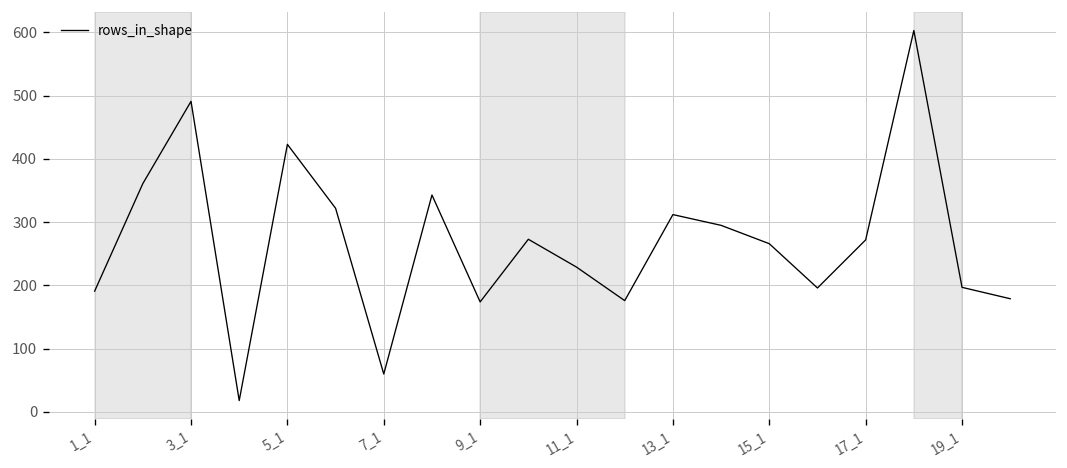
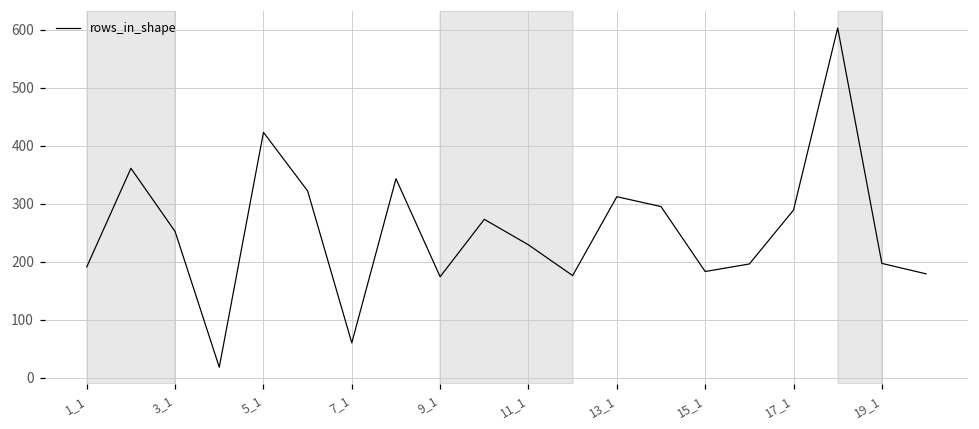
3_1: 490 -> 250
15_1: 270 -> 180
17_1: 270 -> 290
